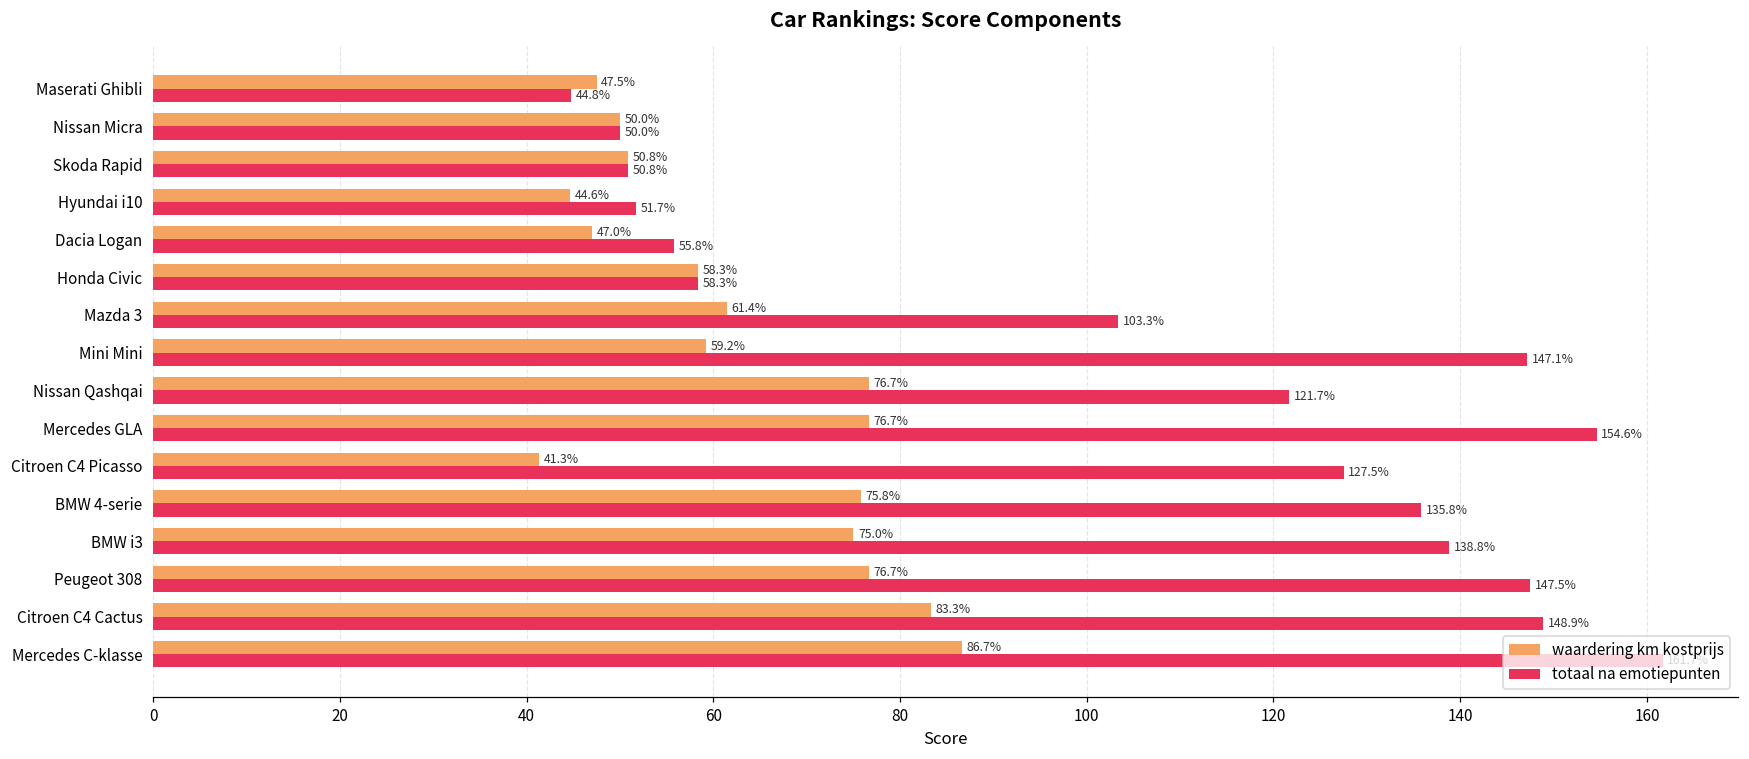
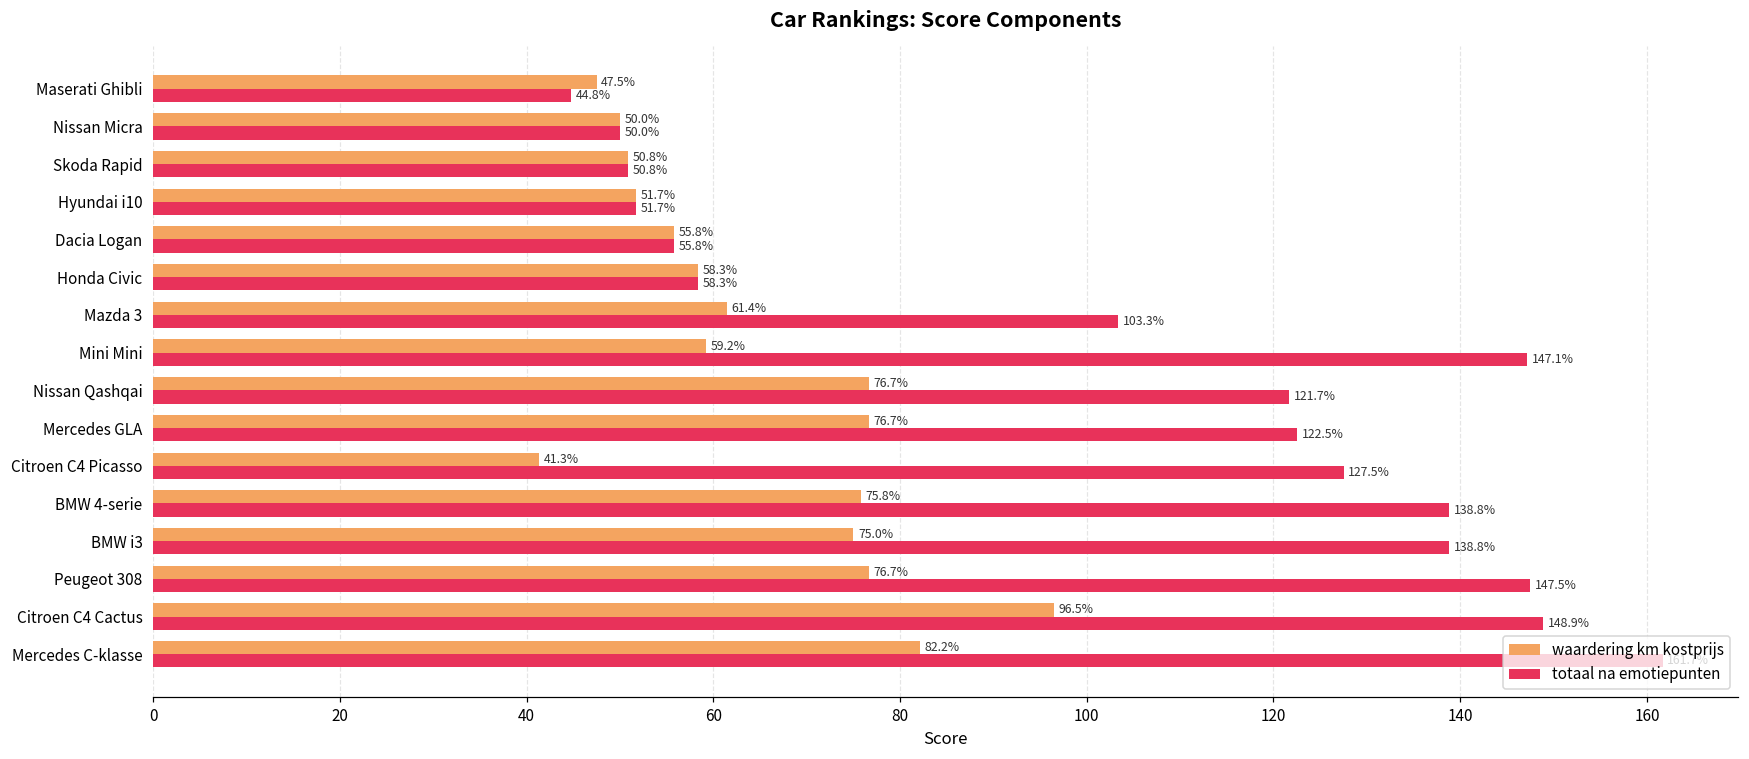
waardering km kostprijs, Hyundai i10: 44.6% -> 51.7%
waardering km kostprijs, Dacia Logan: 47.0% -> 55.8%
totaal na emotiepunten, Mercedes GLA: 154.6% -> 122.5%
totaal na emotiepunten, BMW 4-serie: 135.8% -> 138.8%
waardering km kostprijs, Citroen C4 Cactus: 83.3% -> 96.5%
waardering km kostprijs, Mercedes C-klasse: 86.7% -> 82.2%
